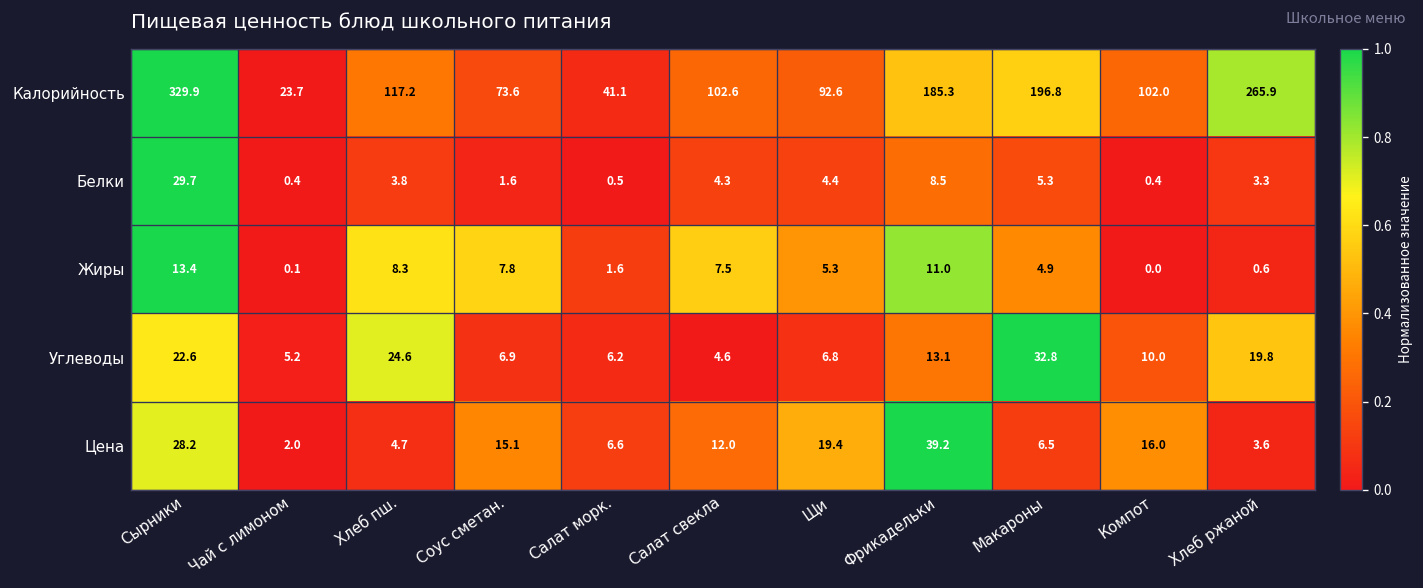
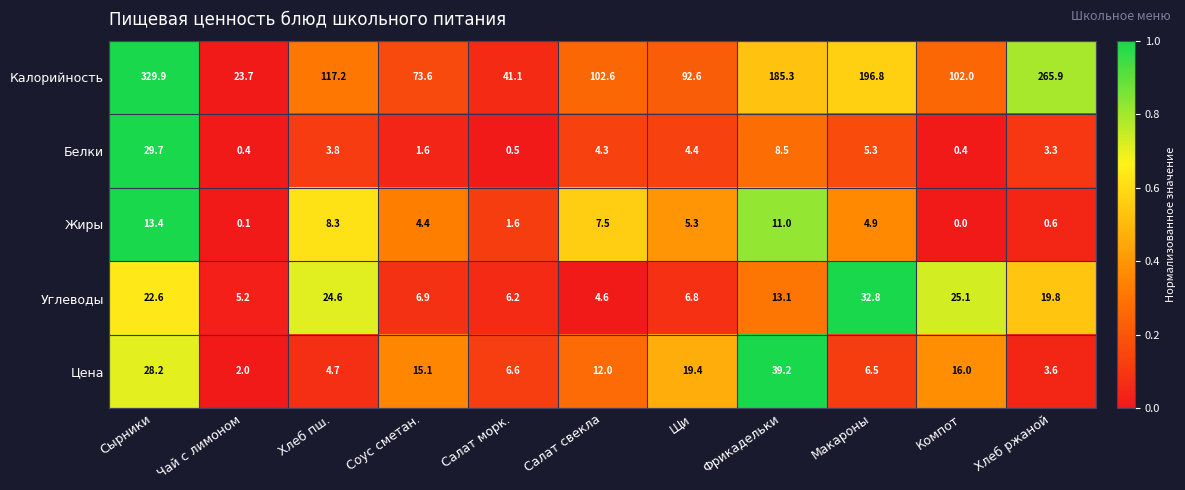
Жиры, Соус сметан.: 7.8 -> 4.4
Углеводы, Компот: 10.0 -> 25.1
